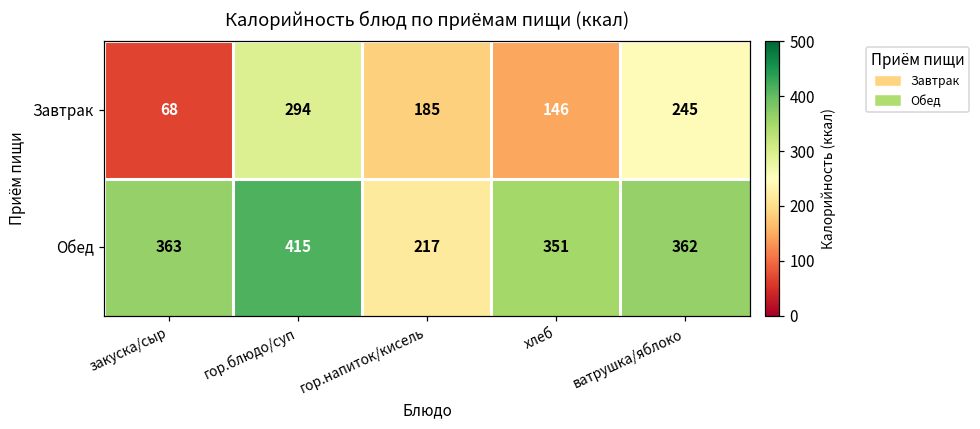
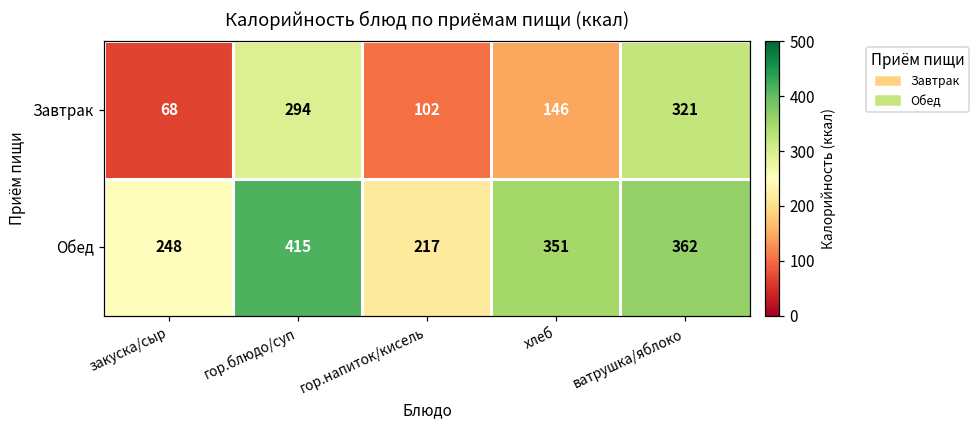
Завтрак, гор.напиток/кисель: 185 -> 102
Завтрак, ватрушка/яблоко: 245 -> 321
Обед, закуска/сыр: 363 -> 248
